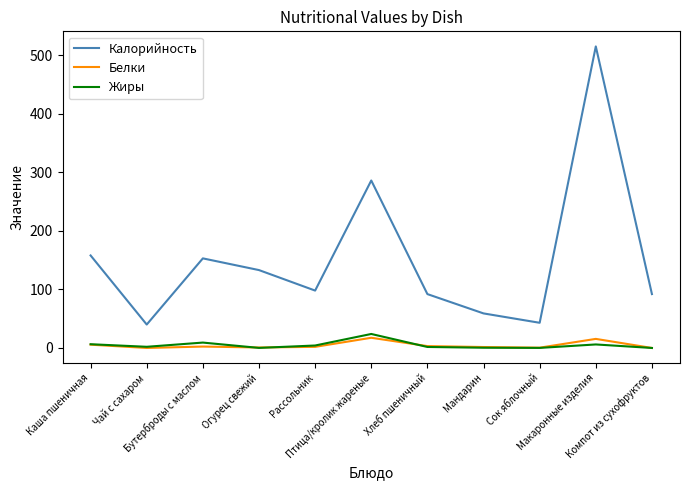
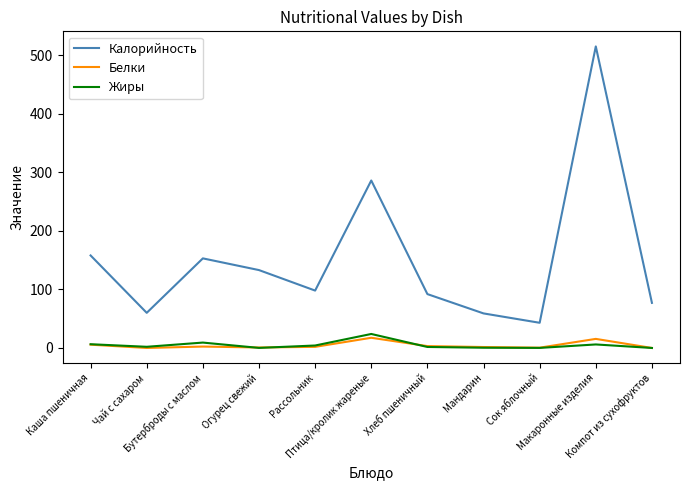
Калорийность, Чай с сахаром: 40 -> 60
Калорийность, Компот из сухофруктов: 90 -> 80
